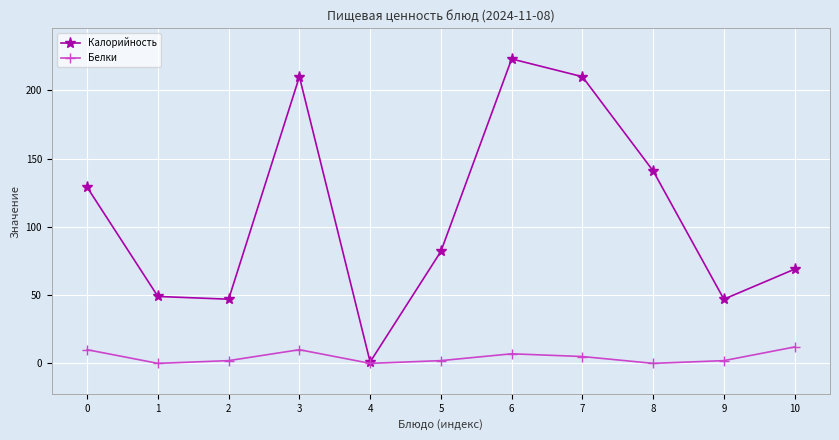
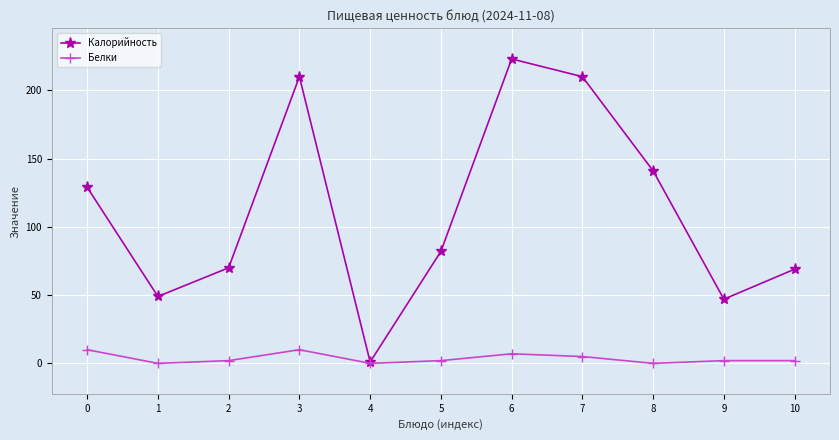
Калорийность, 2: 47 -> 70
Белки, 10: 12 -> 2
